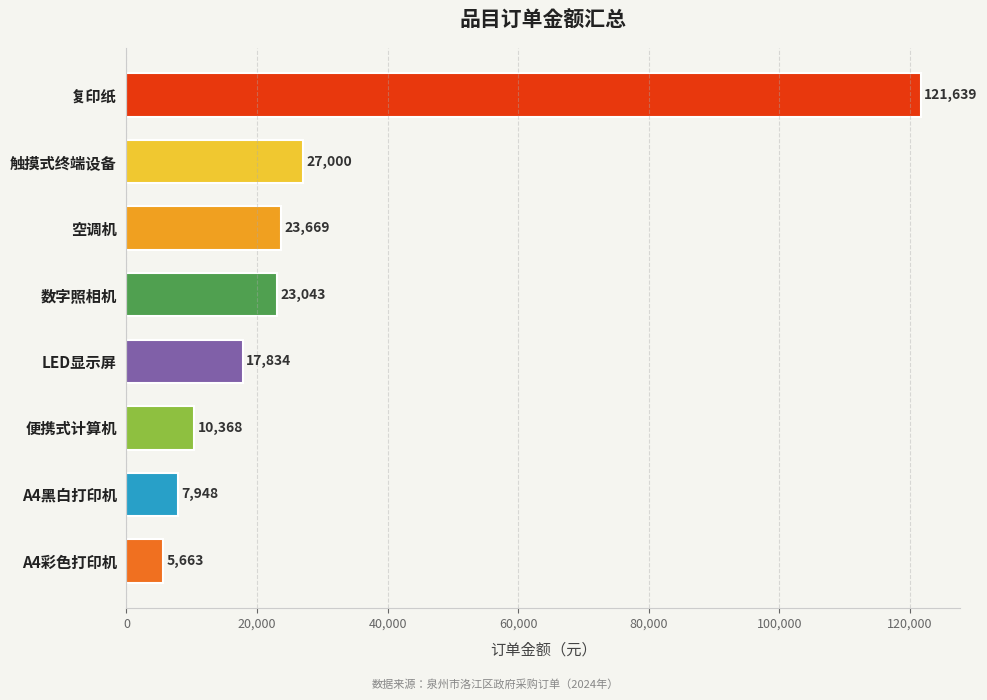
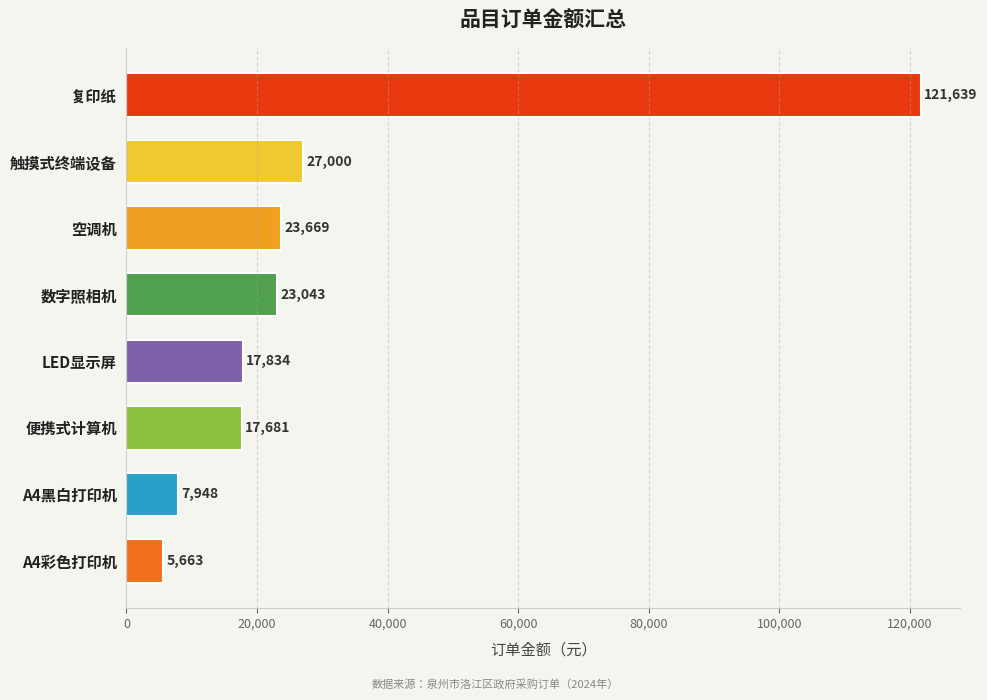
便携式计算机: 10,368 -> 17,681
